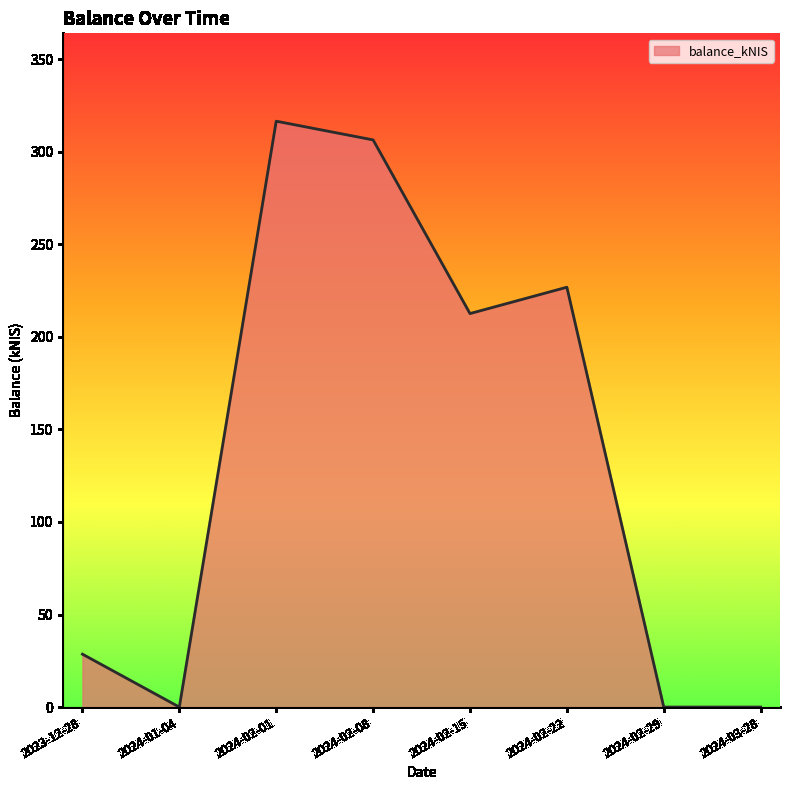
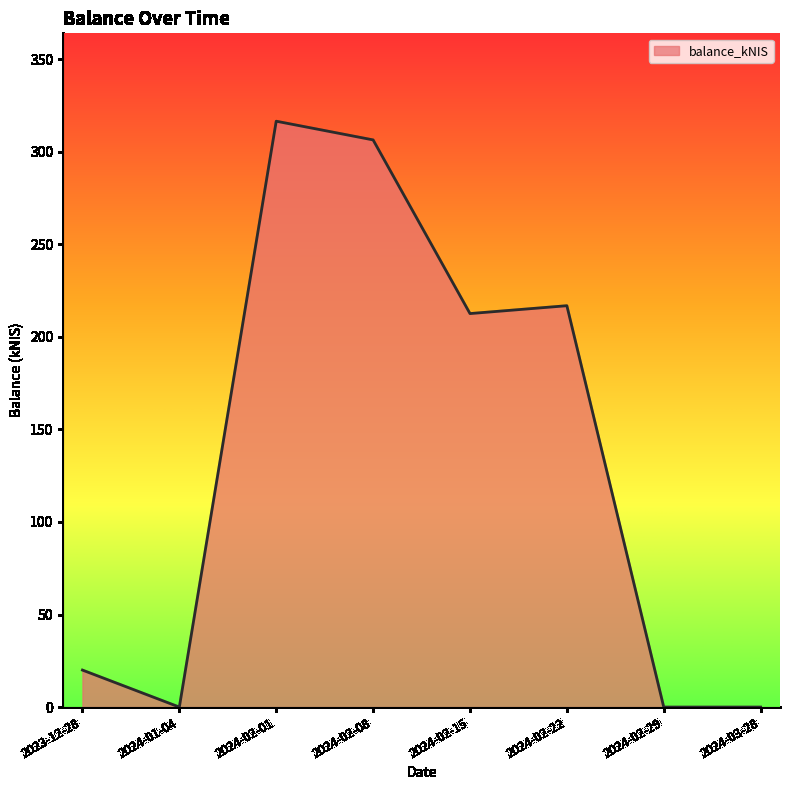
2023-12-28: 29 -> 20
2024-02-22: 227 -> 217
